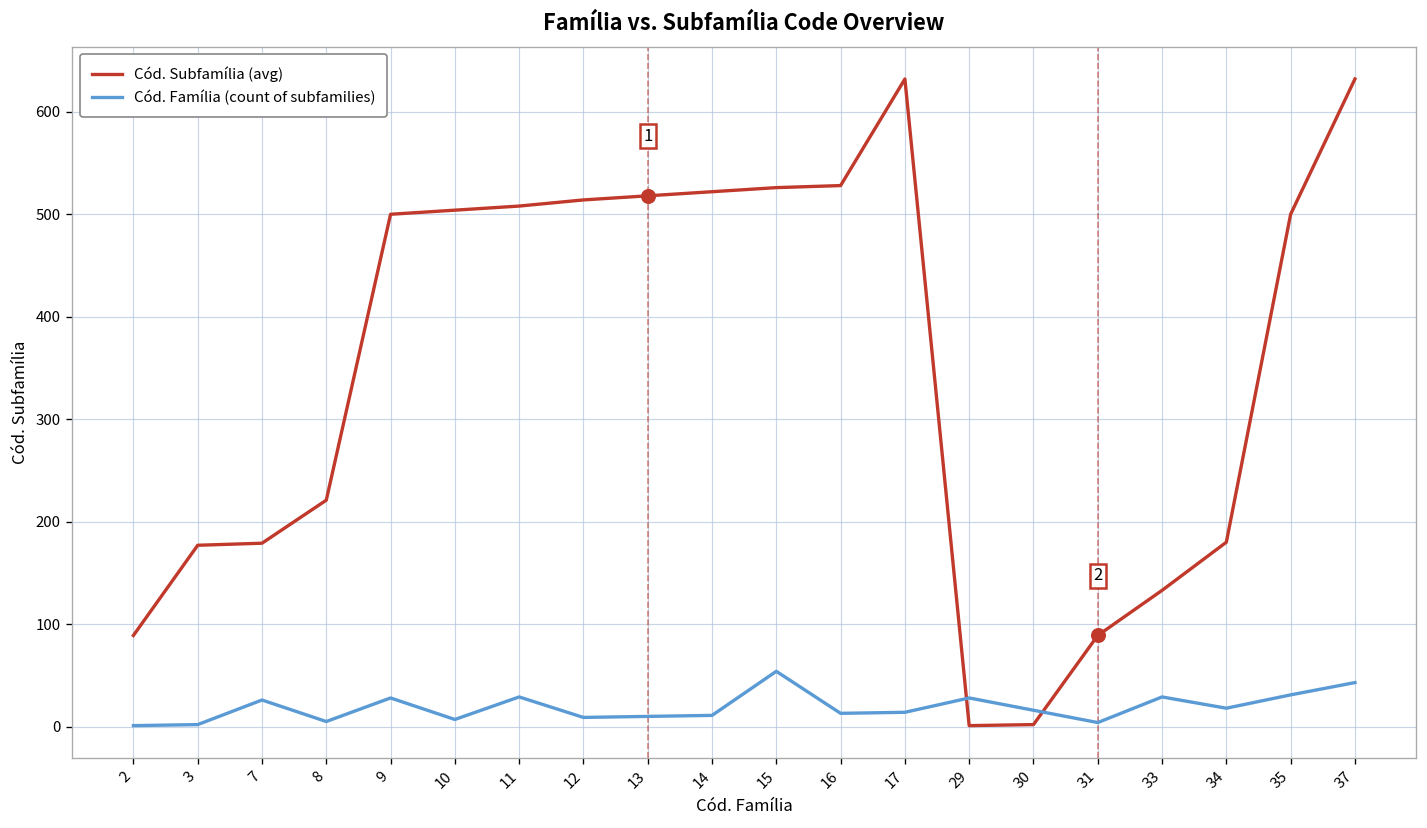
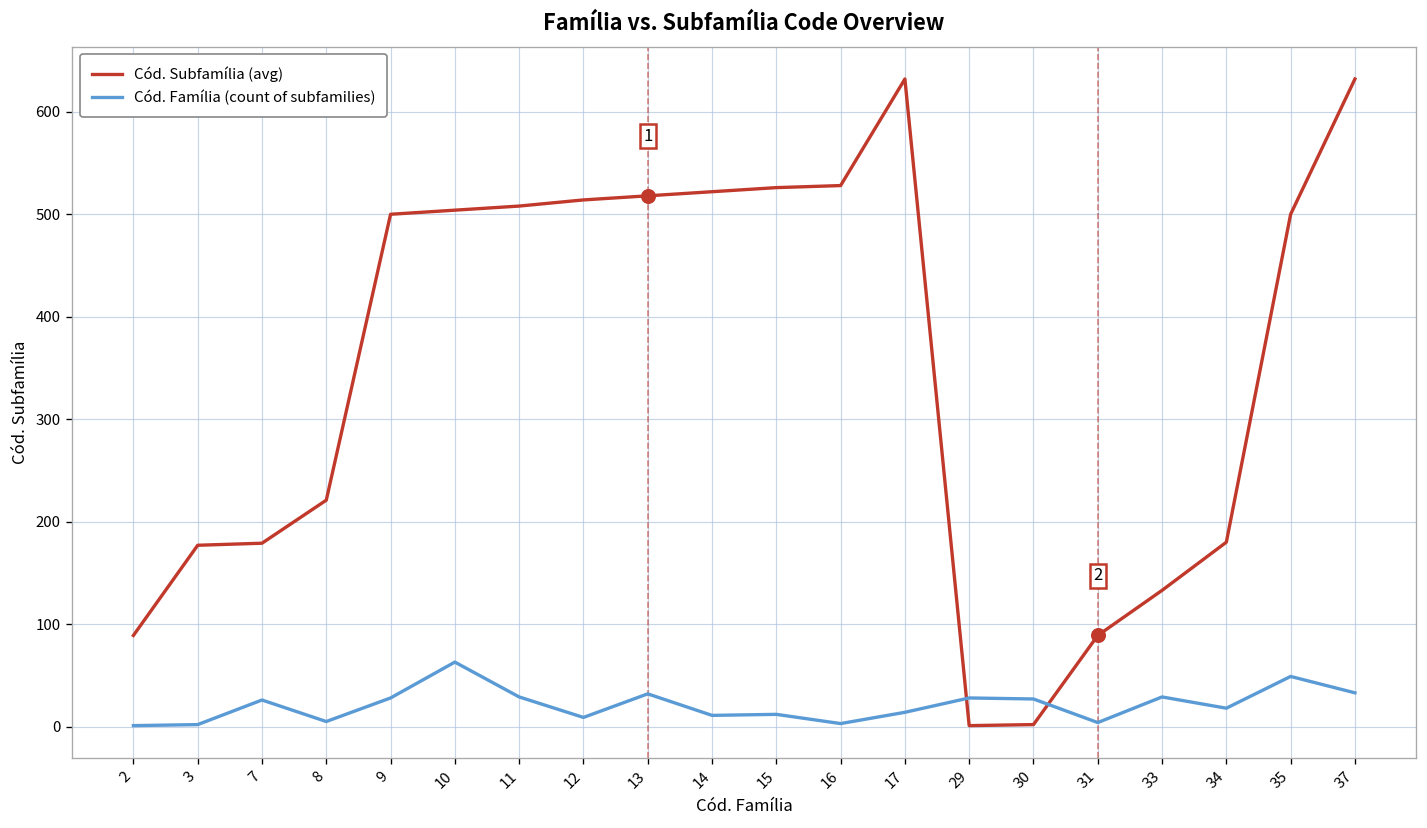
Cód. Família (count of subfamilies), 10: 10 -> 60
Cód. Família (count of subfamilies), 13: 10 -> 30
Cód. Família (count of subfamilies), 15: 50 -> 10
Cód. Família (count of subfamilies), 16: 10 -> 0
Cód. Família (count of subfamilies), 30: 20 -> 30
Cód. Família (count of subfamilies), 35: 30 -> 50
Cód. Família (count of subfamilies), 37: 40 -> 30
